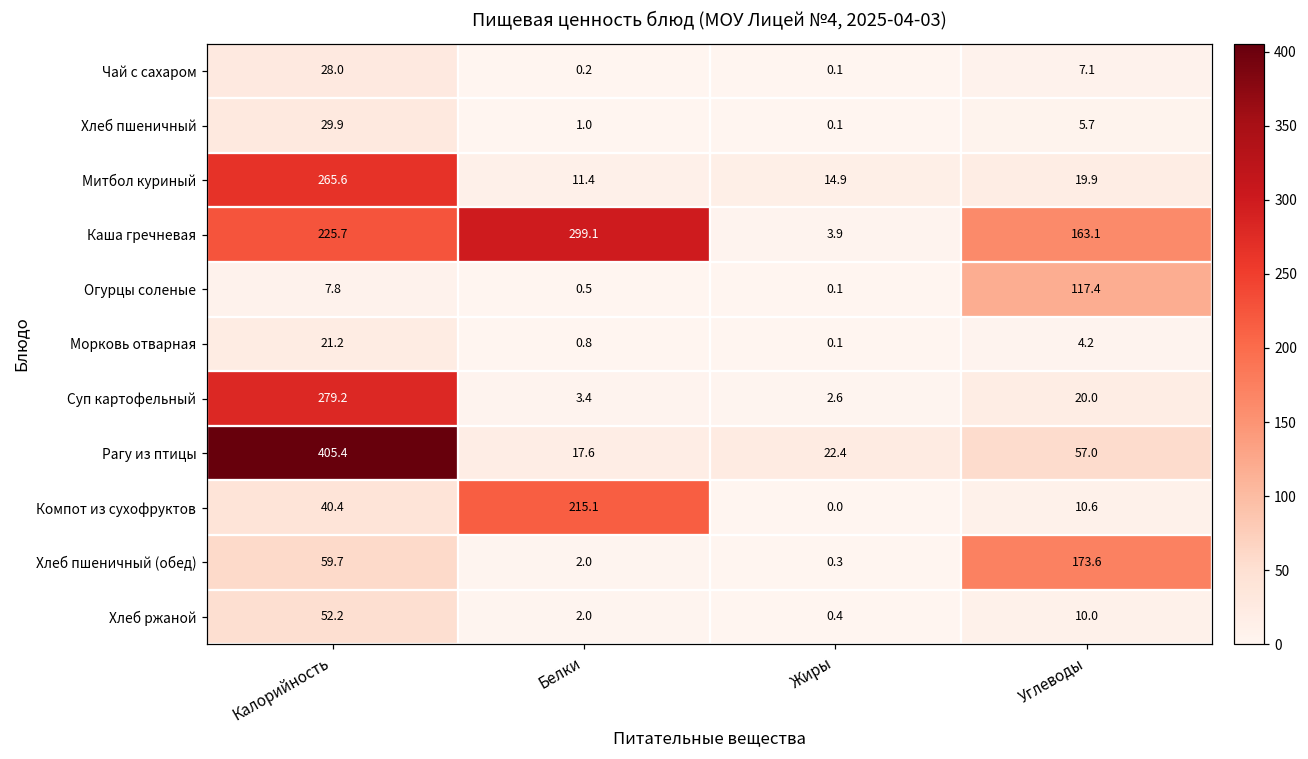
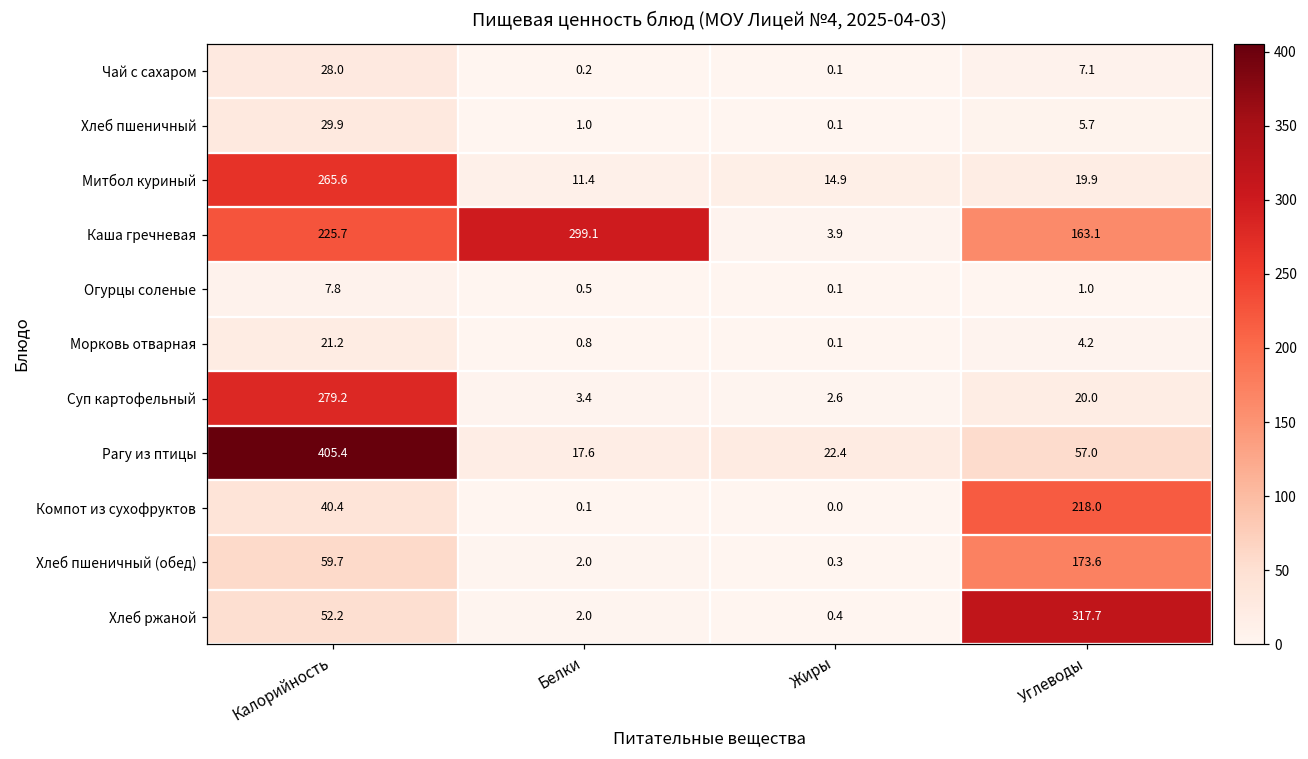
Огурцы соленые, Углеводы: 117.4 -> 1.0
Компот из сухофруктов, Белки: 215.1 -> 0.1
Компот из сухофруктов, Углеводы: 10.6 -> 218.0
Хлеб ржаной, Углеводы: 10.0 -> 317.7
